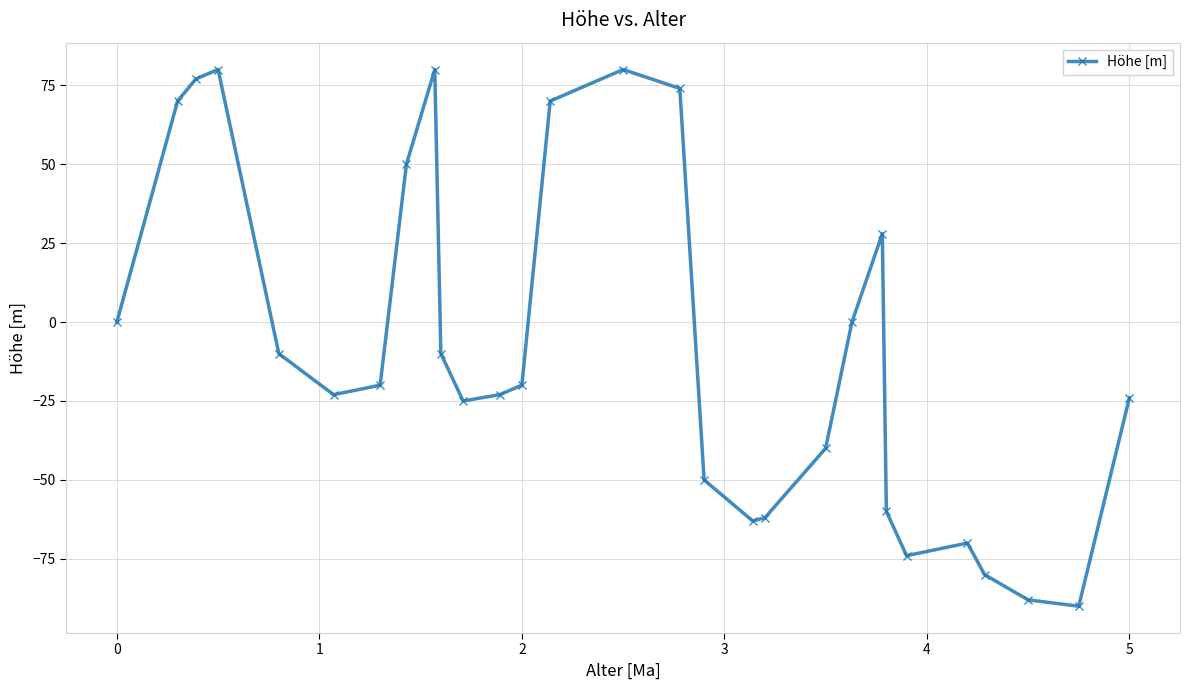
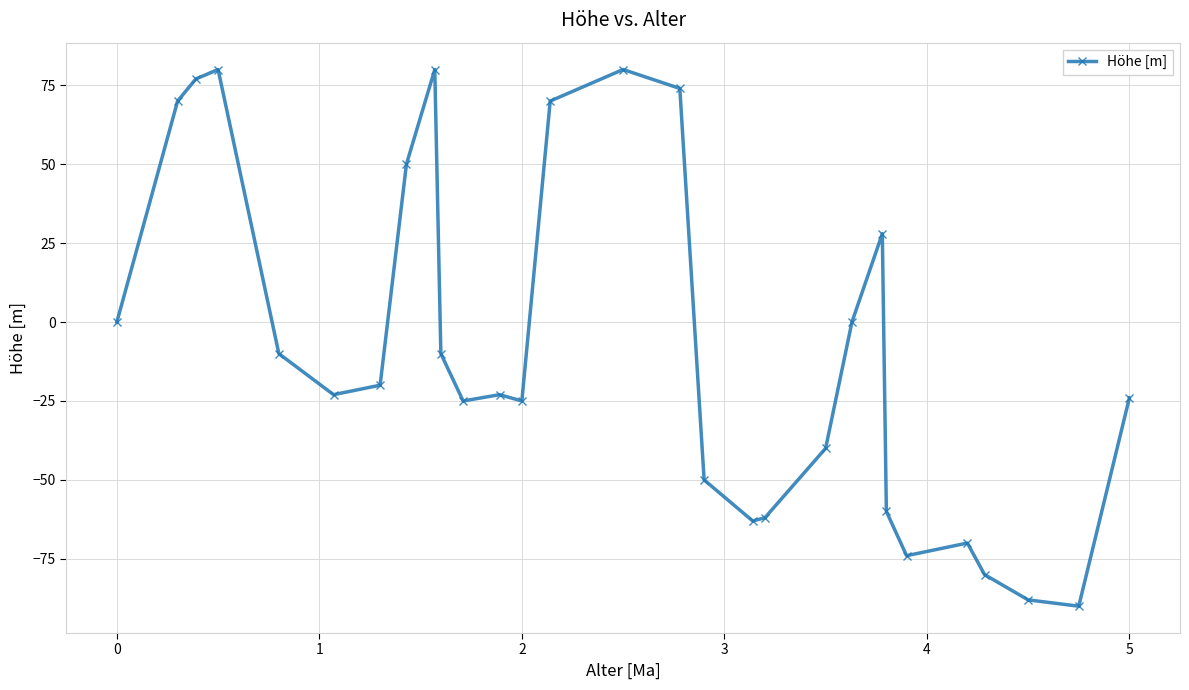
2: -20 -> -25
